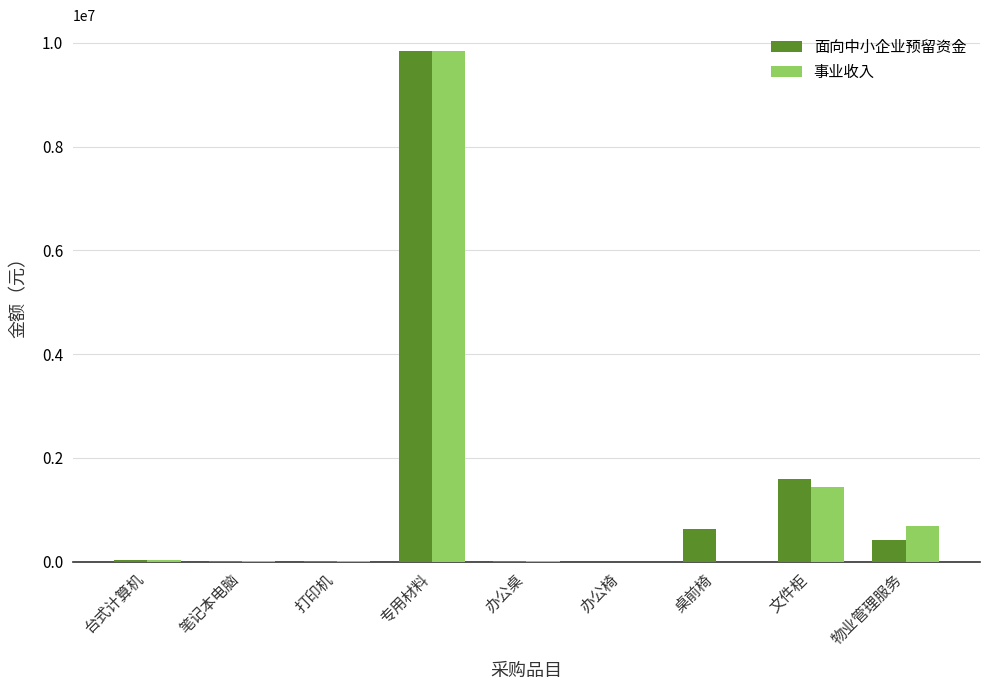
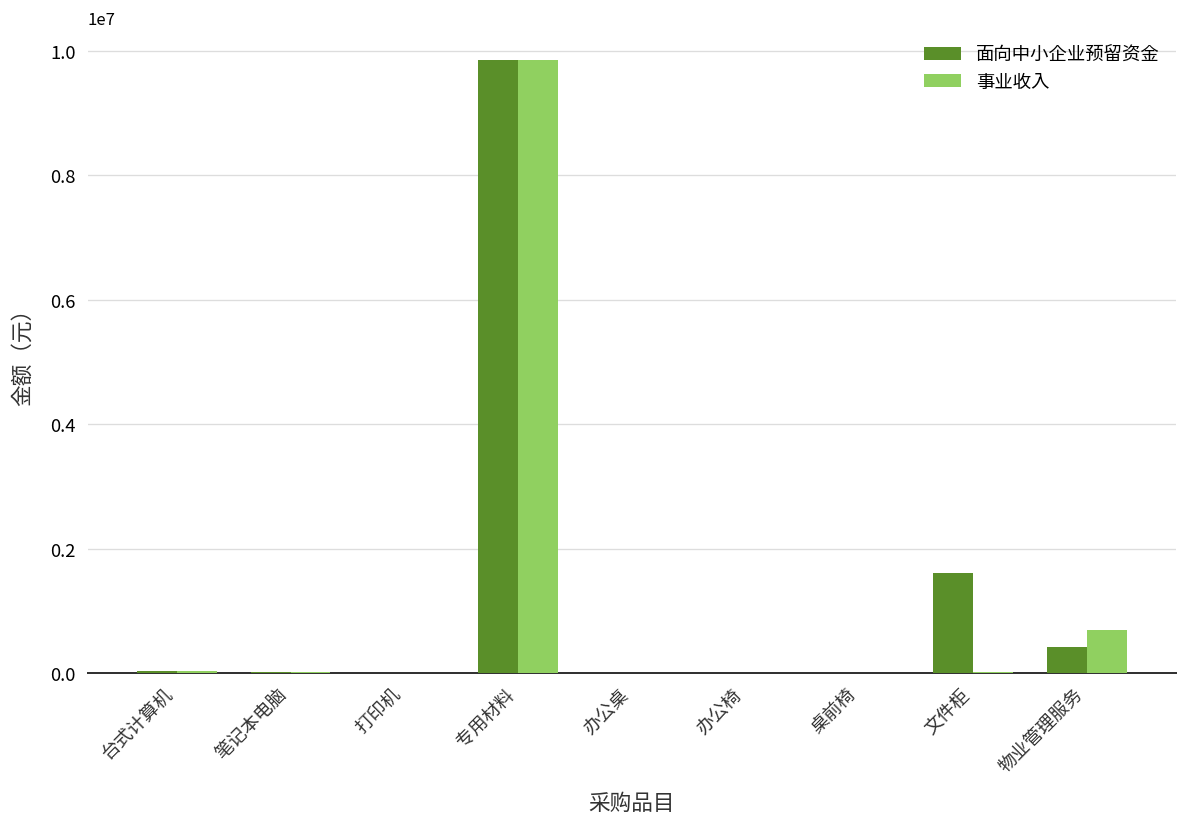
面向中小企业预留资金, 桌前椅: 600000 -> 0
事业收入, 文件柜: 1400000 -> 0
